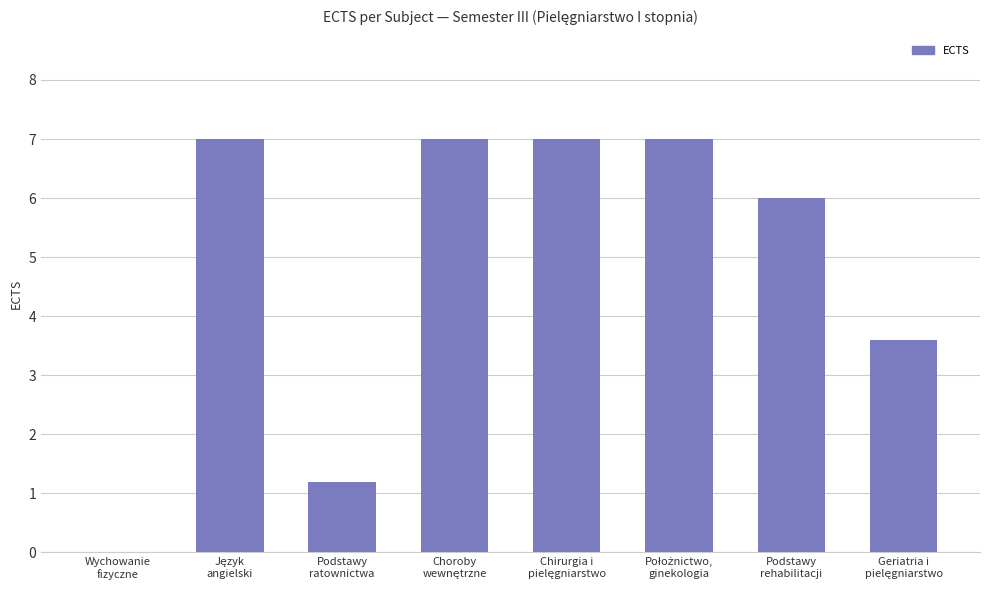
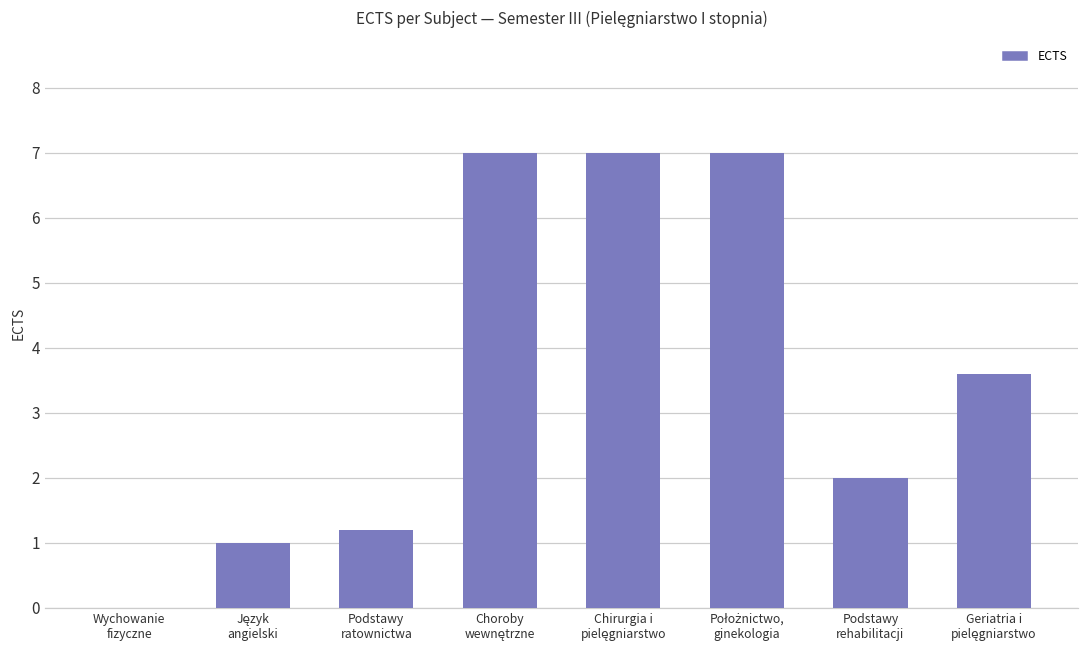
Język angielski: 7 -> 1
Podstawy rehabilitacji: 6 -> 2
